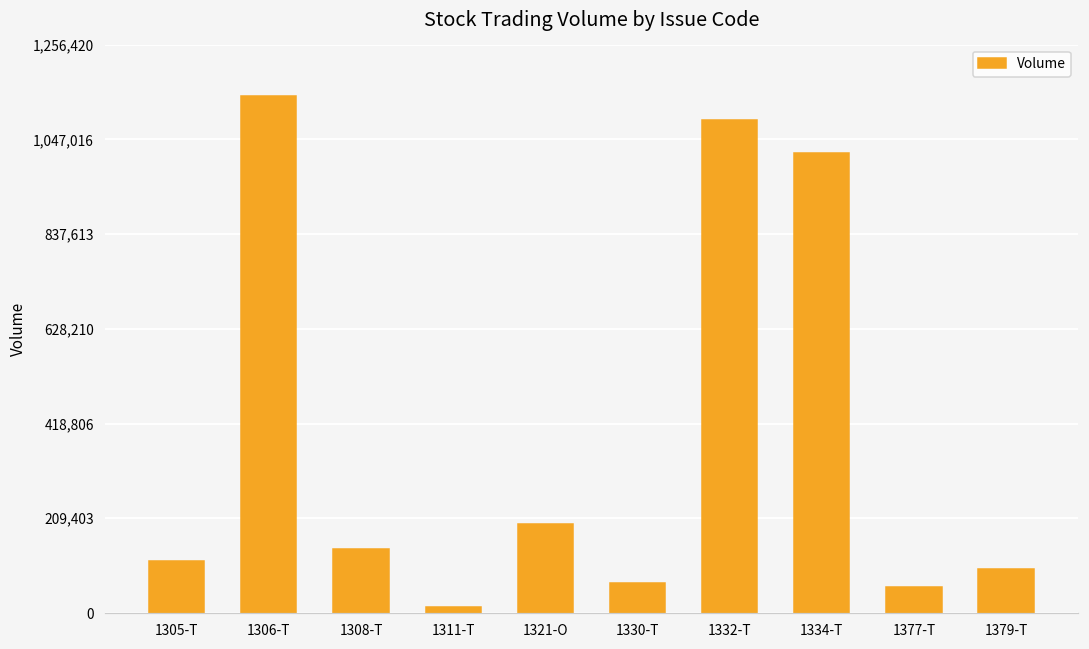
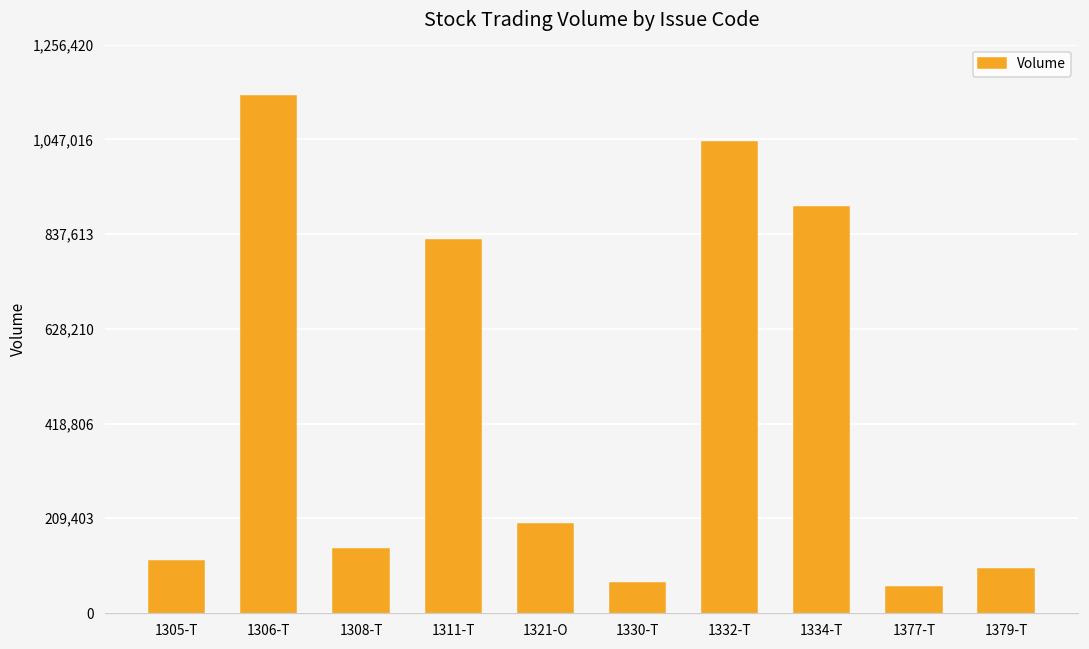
1311-T: 10,000 -> 820,000
1332-T: 1,090,000 -> 1,040,000
1334-T: 1,020,000 -> 900,000
